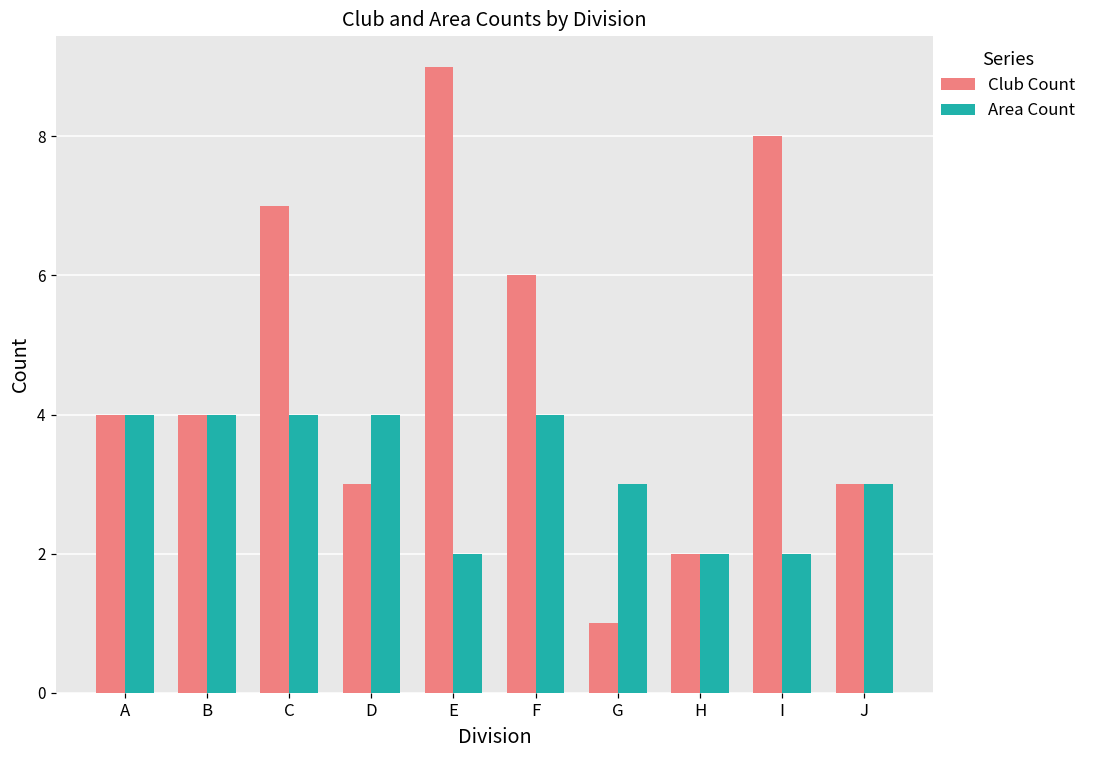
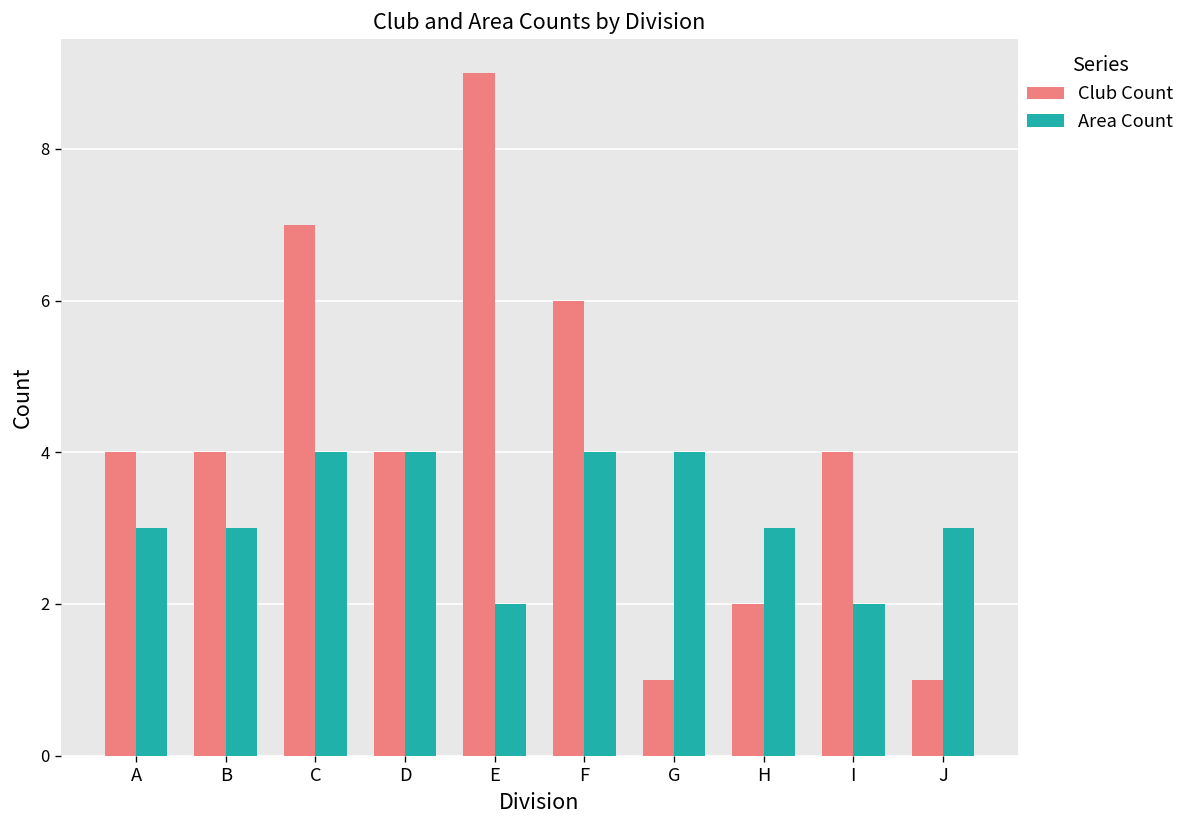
Area Count, A: 4 -> 3
Area Count, B: 4 -> 3
Club Count, D: 3 -> 4
Area Count, G: 3 -> 4
Area Count, H: 2 -> 3
Club Count, I: 8 -> 4
Club Count, J: 3 -> 1
